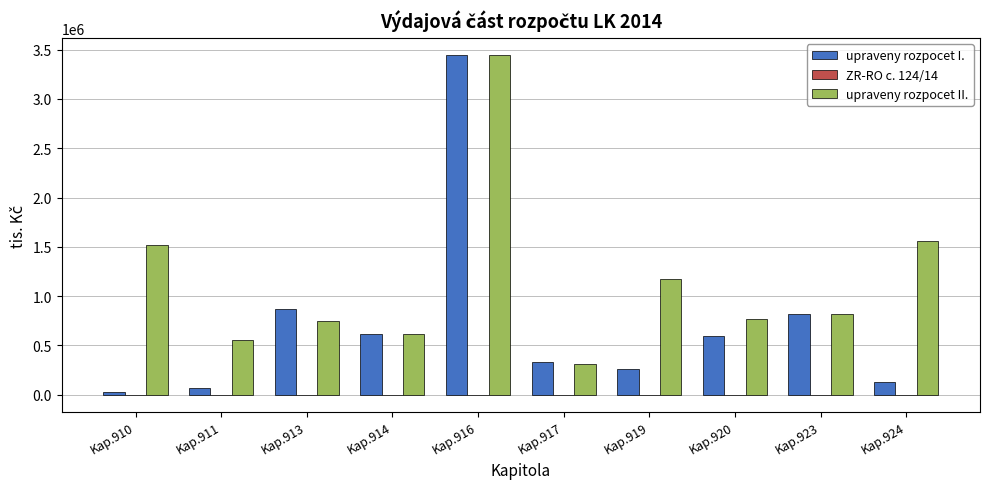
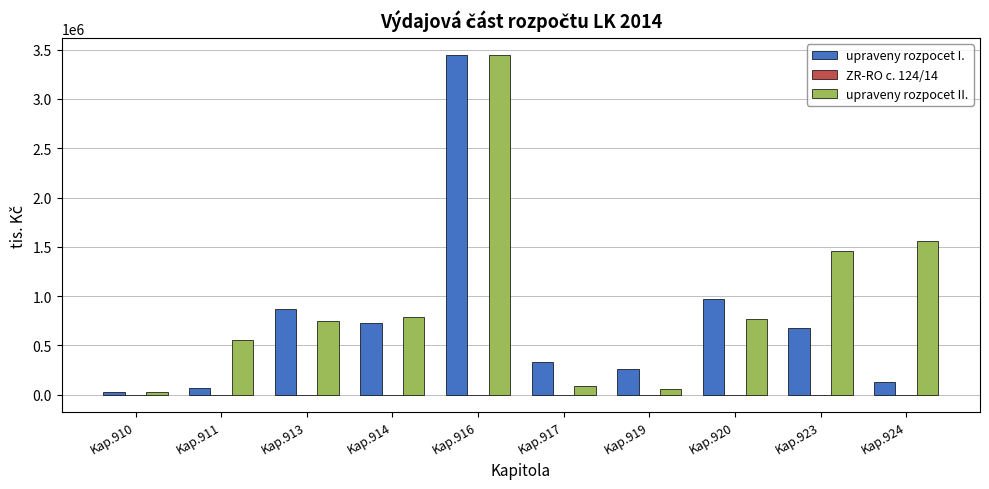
upraveny rozpocet II., Kap.910: 1500000 -> 0
upraveny rozpocet I., Kap.914: 600000 -> 700000
upraveny rozpocet II., Kap.914: 600000 -> 800000
upraveny rozpocet II., Kap.917: 300000 -> 100000
upraveny rozpocet II., Kap.919: 1200000 -> 100000
upraveny rozpocet I., Kap.920: 600000 -> 1000000
upraveny rozpocet I., Kap.923: 800000 -> 700000
upraveny rozpocet II., Kap.923: 800000 -> 1500000
